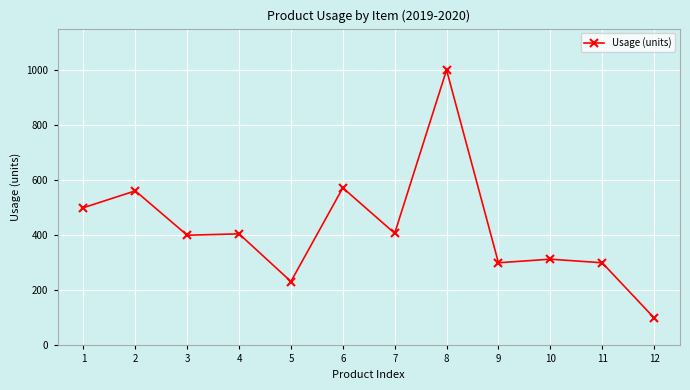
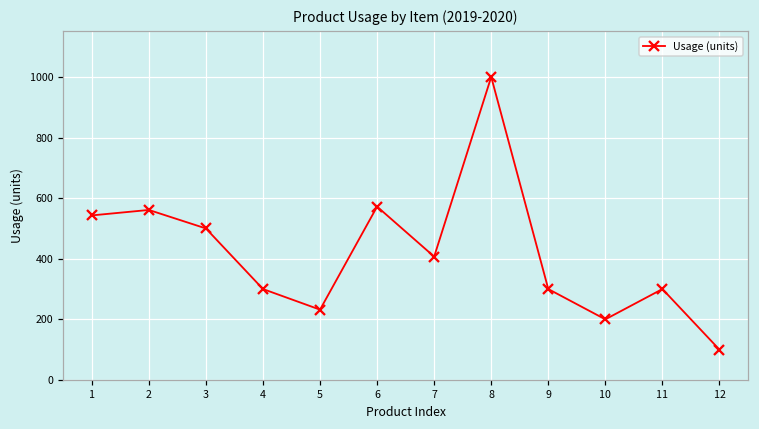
1: 500 -> 540
3: 400 -> 500
4: 410 -> 300
10: 310 -> 200
